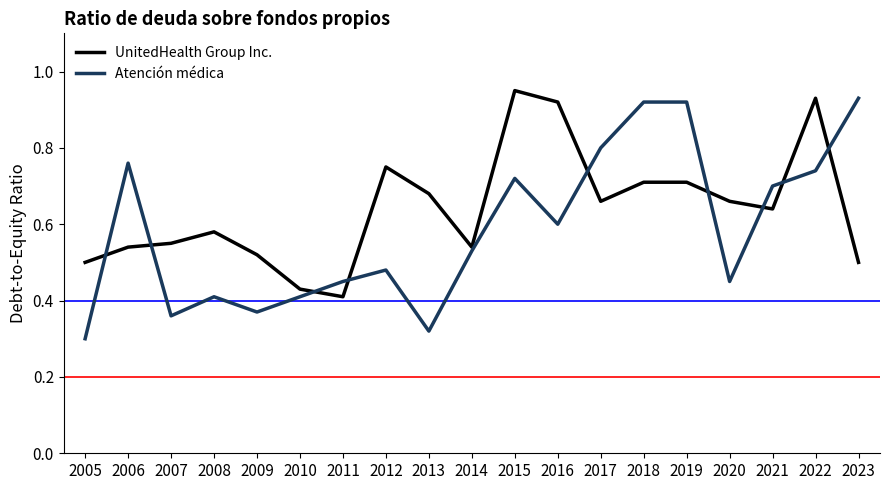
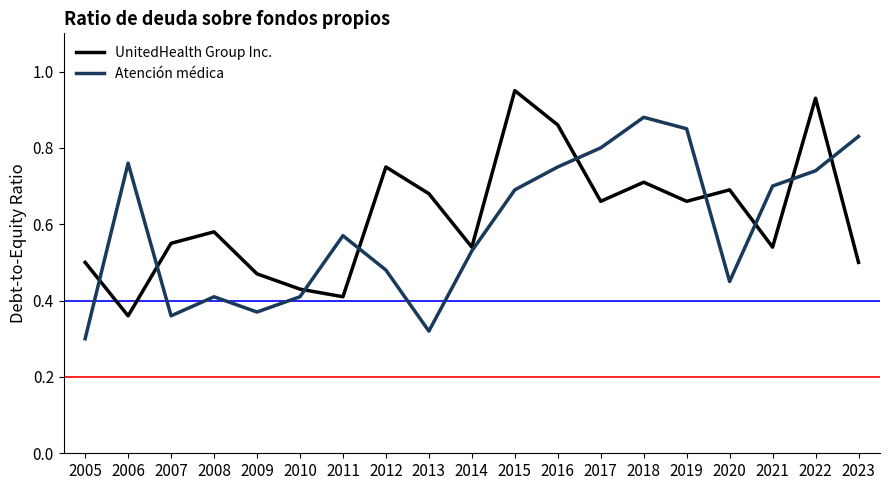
UnitedHealth Group Inc., 2006: 0.54 -> 0.36
UnitedHealth Group Inc., 2009: 0.52 -> 0.47
Atención médica, 2011: 0.45 -> 0.57
Atención médica, 2015: 0.72 -> 0.69
UnitedHealth Group Inc., 2016: 0.92 -> 0.86
Atención médica, 2016: 0.60 -> 0.75
Atención médica, 2018: 0.92 -> 0.88
UnitedHealth Group Inc., 2019: 0.71 -> 0.66
Atención médica, 2019: 0.92 -> 0.85
UnitedHealth Group Inc., 2020: 0.66 -> 0.69
UnitedHealth Group Inc., 2021: 0.64 -> 0.54
Atención médica, 2023: 0.93 -> 0.83
